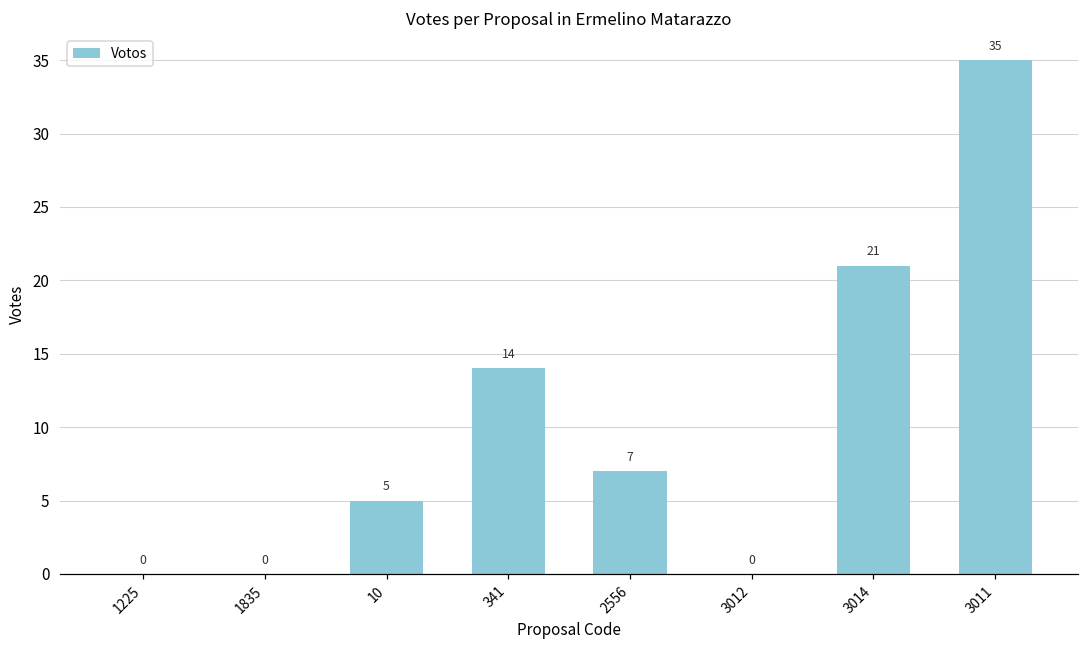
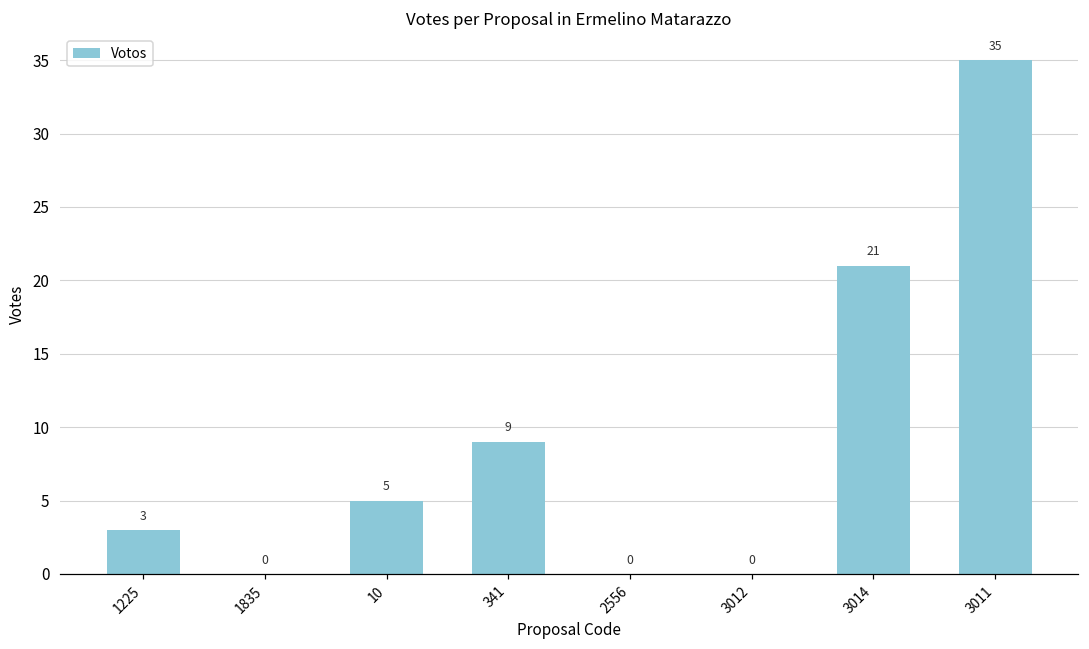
1225: 0 -> 3
341: 14 -> 9
2556: 7 -> 0
